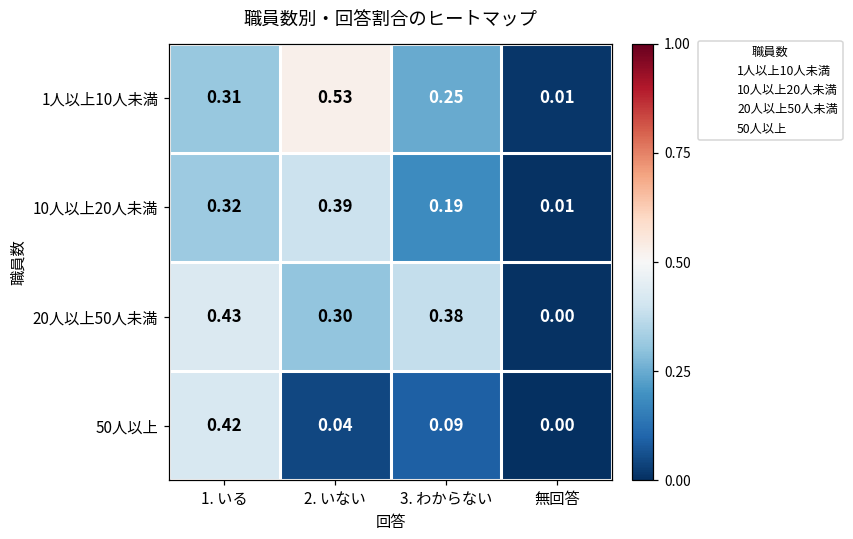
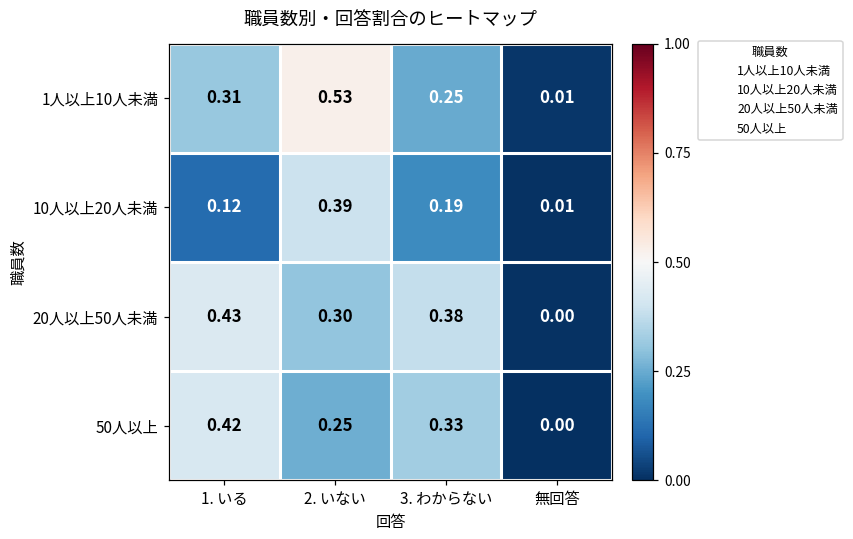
10人以上20人未満, 1. いる: 0.32 -> 0.12
50人以上, 2. いない: 0.04 -> 0.25
50人以上, 3. わからない: 0.09 -> 0.33
